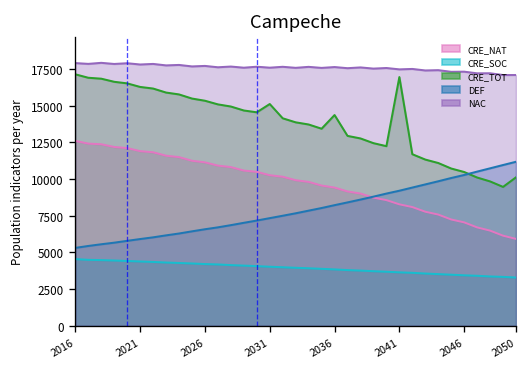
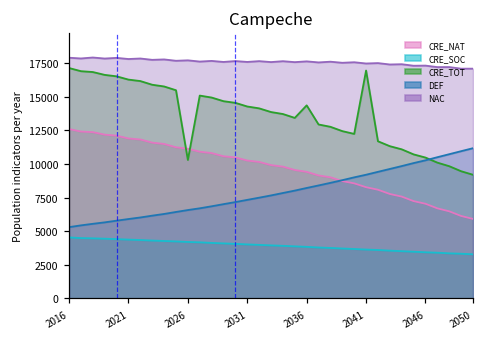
CRE_TOT, 2026: 15300 -> 10300
CRE_TOT, 2031: 15100 -> 14300
CRE_TOT, 2050: 10100 -> 9200
